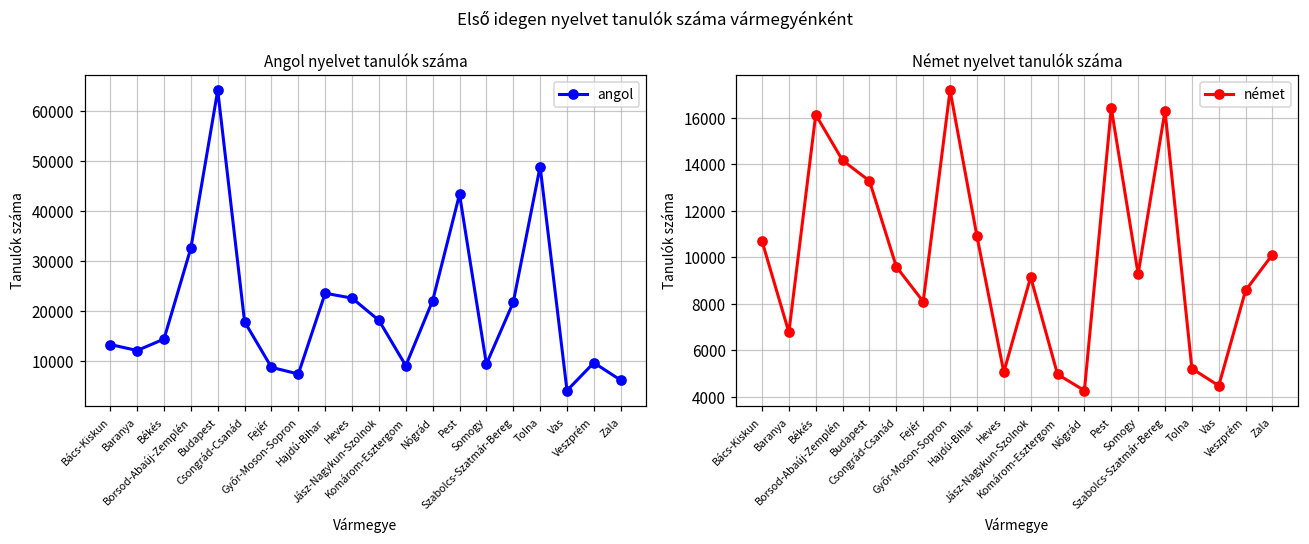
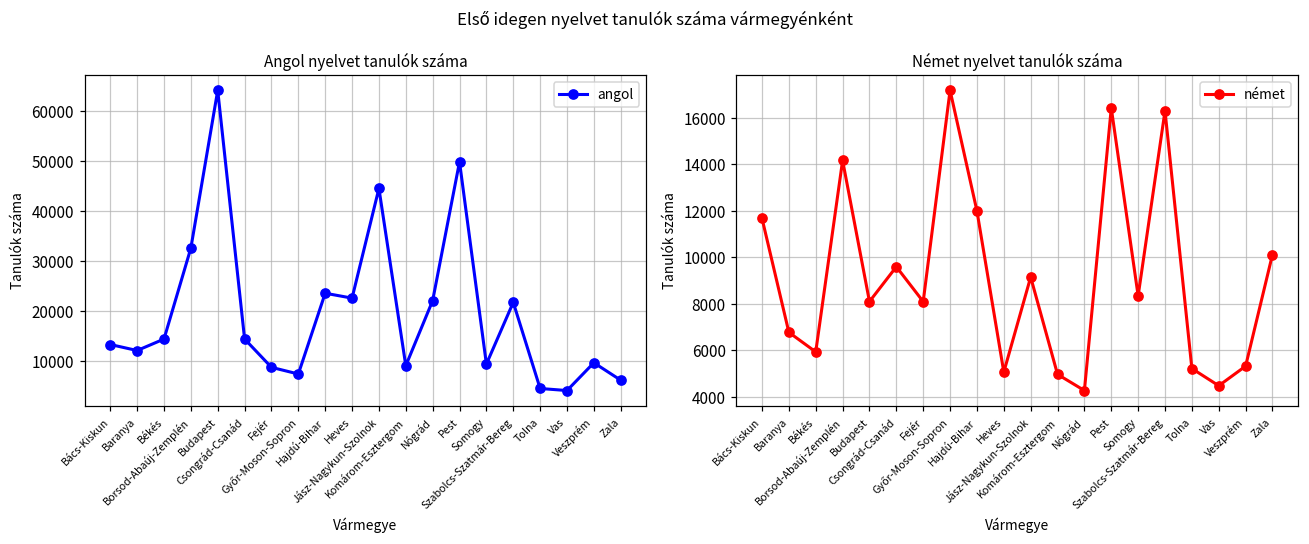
Angol nyelvet tanulók száma, Csongrád-Csanád: 18000 -> 14000
Angol nyelvet tanulók száma, Jász-Nagykun-Szolnok: 18000 -> 44000
Angol nyelvet tanulók száma, Pest: 43000 -> 50000
Angol nyelvet tanulók száma, Tolna: 49000 -> 4000
Német nyelvet tanulók száma, Bács-Kiskun: 10700 -> 11700
Német nyelvet tanulók száma, Békés: 16100 -> 5900
Német nyelvet tanulók száma, Budapest: 13300 -> 8100
Német nyelvet tanulók száma, Hajdú-Bihar: 10900 -> 12000
Német nyelvet tanulók száma, Somogy: 9300 -> 8300
Német nyelvet tanulók száma, Veszprém: 8600 -> 5300
